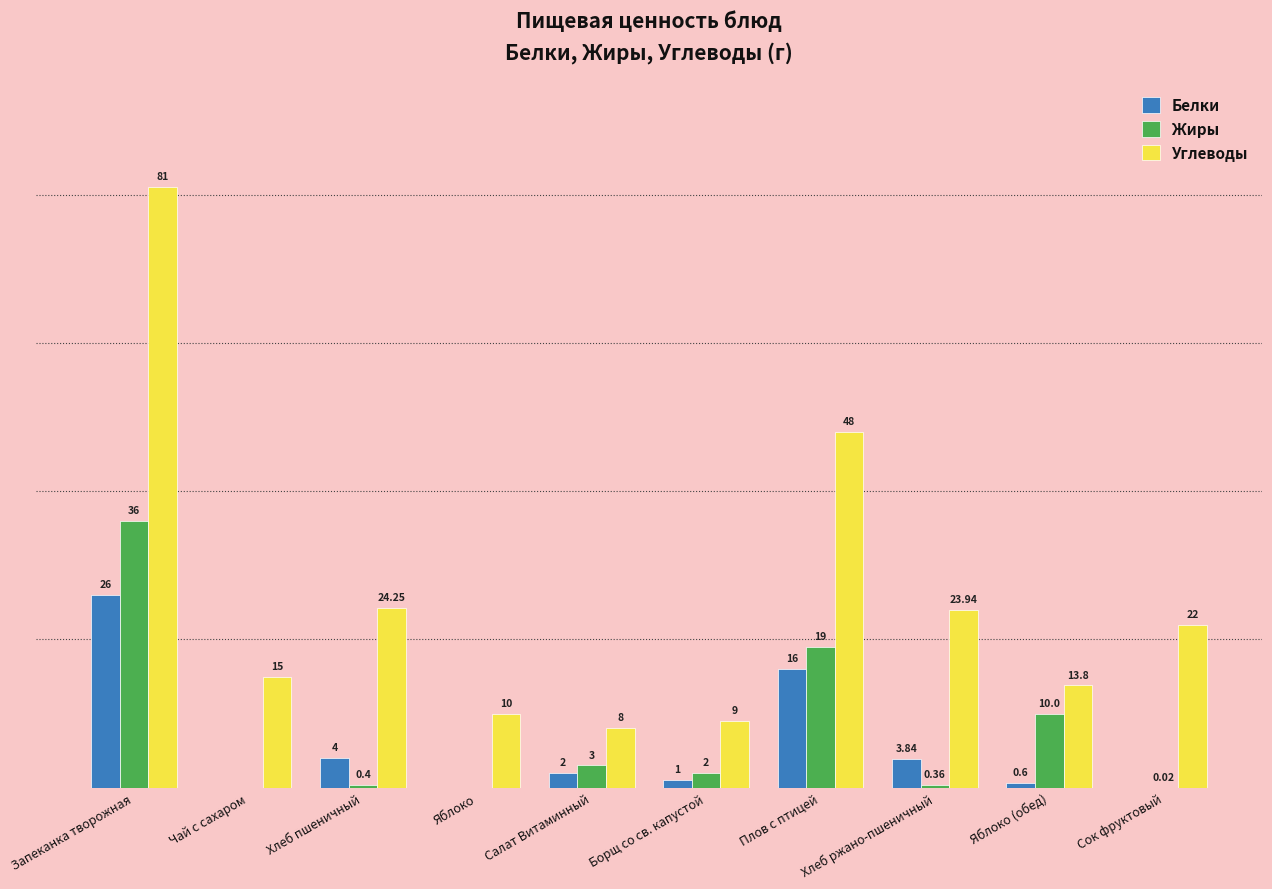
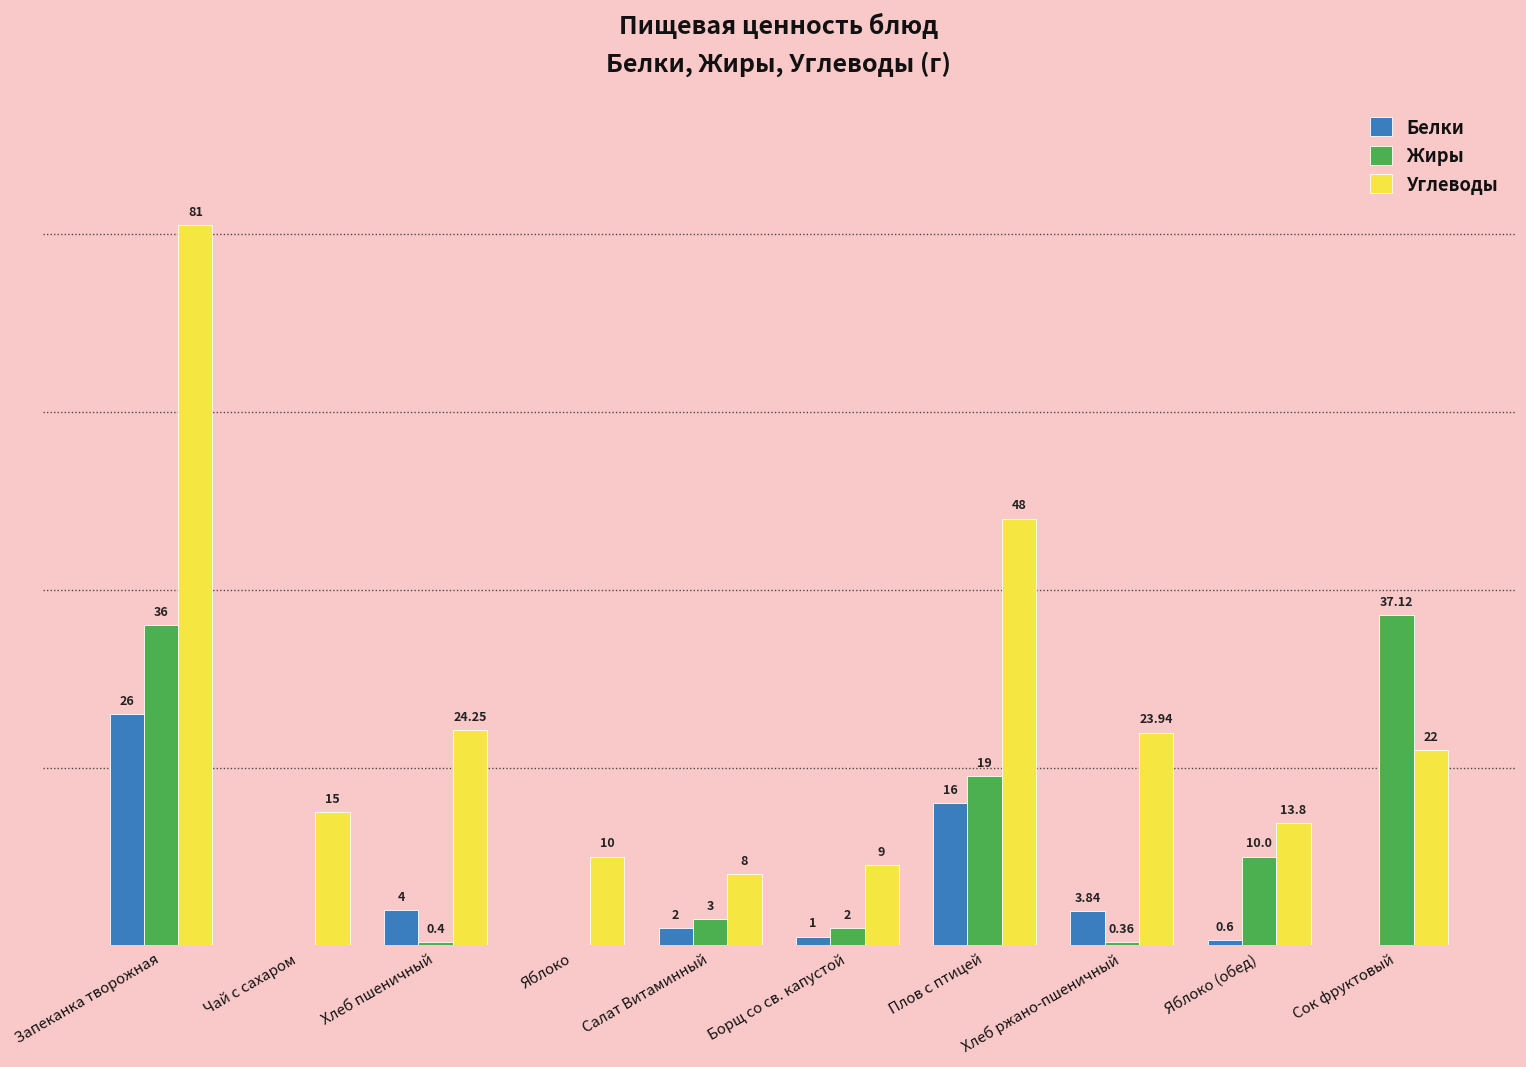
Жиры, Сок фруктовый: 0.02 -> 37.12
